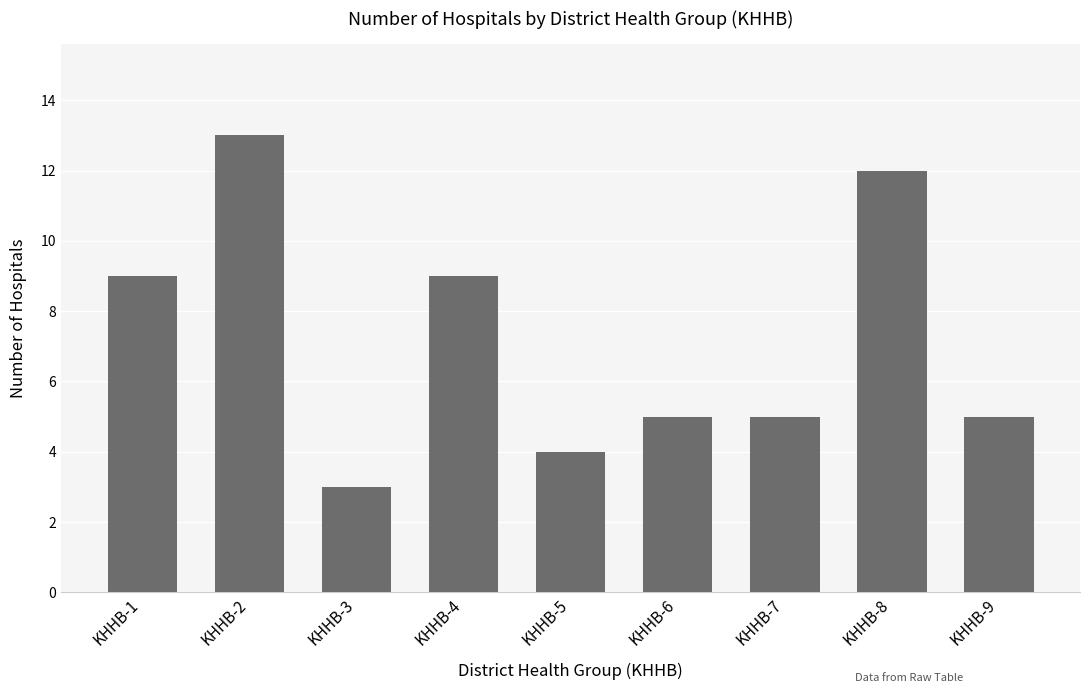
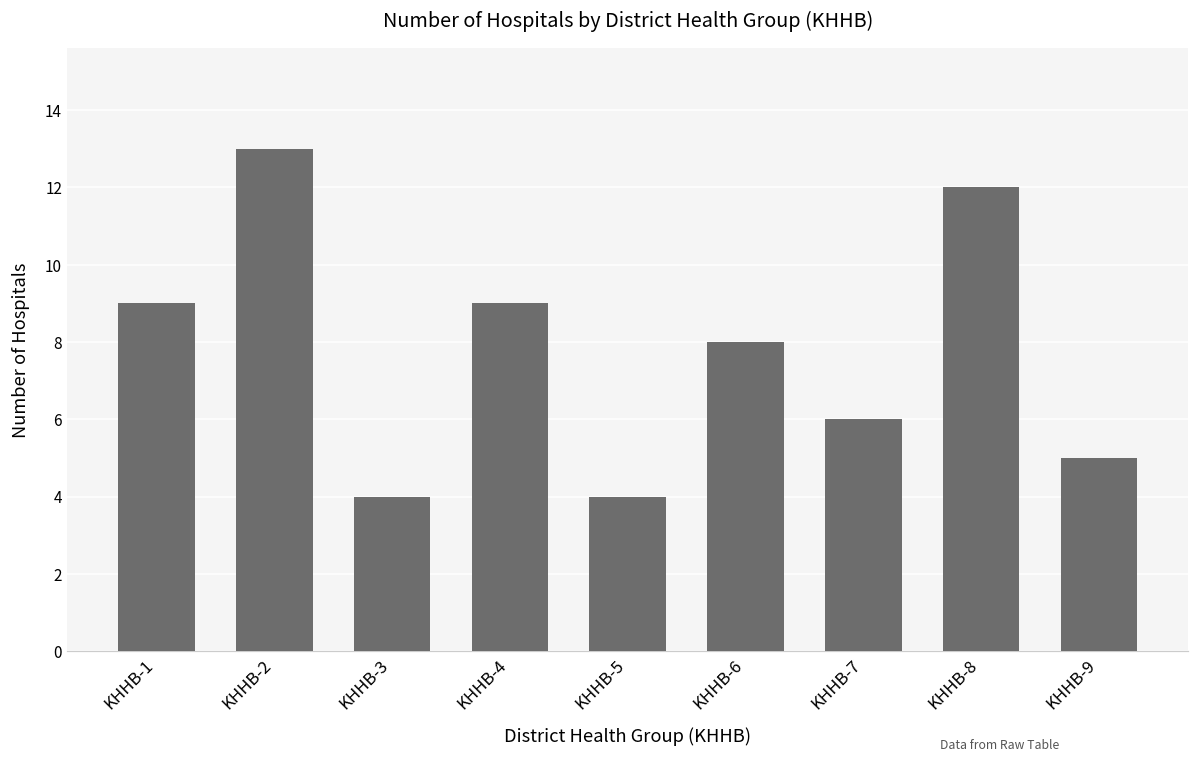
KHHB-3: 3 -> 4
KHHB-6: 5 -> 8
KHHB-7: 5 -> 6
